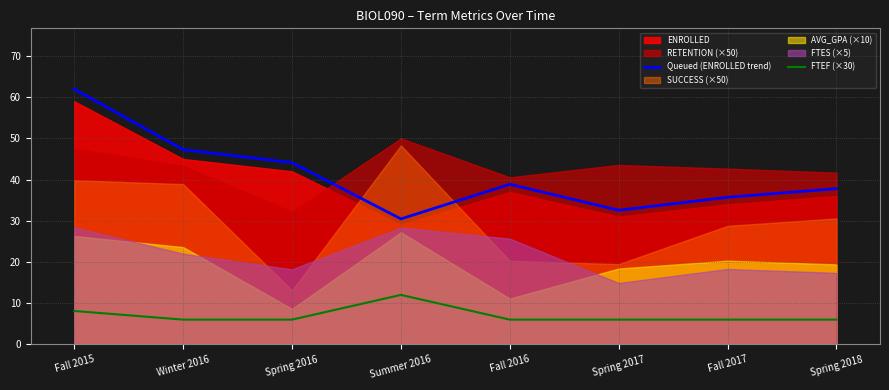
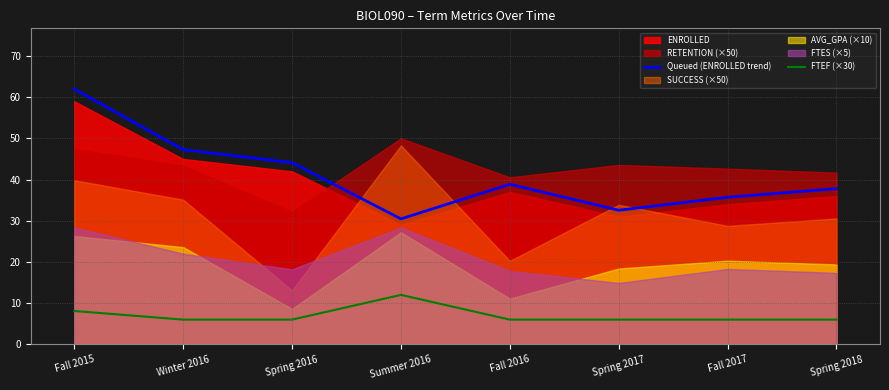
SUCCESS (×50), Winter 2016: 39 -> 35
FTES (×5), Fall 2016: 26 -> 18
SUCCESS (×50), Spring 2017: 19 -> 34
